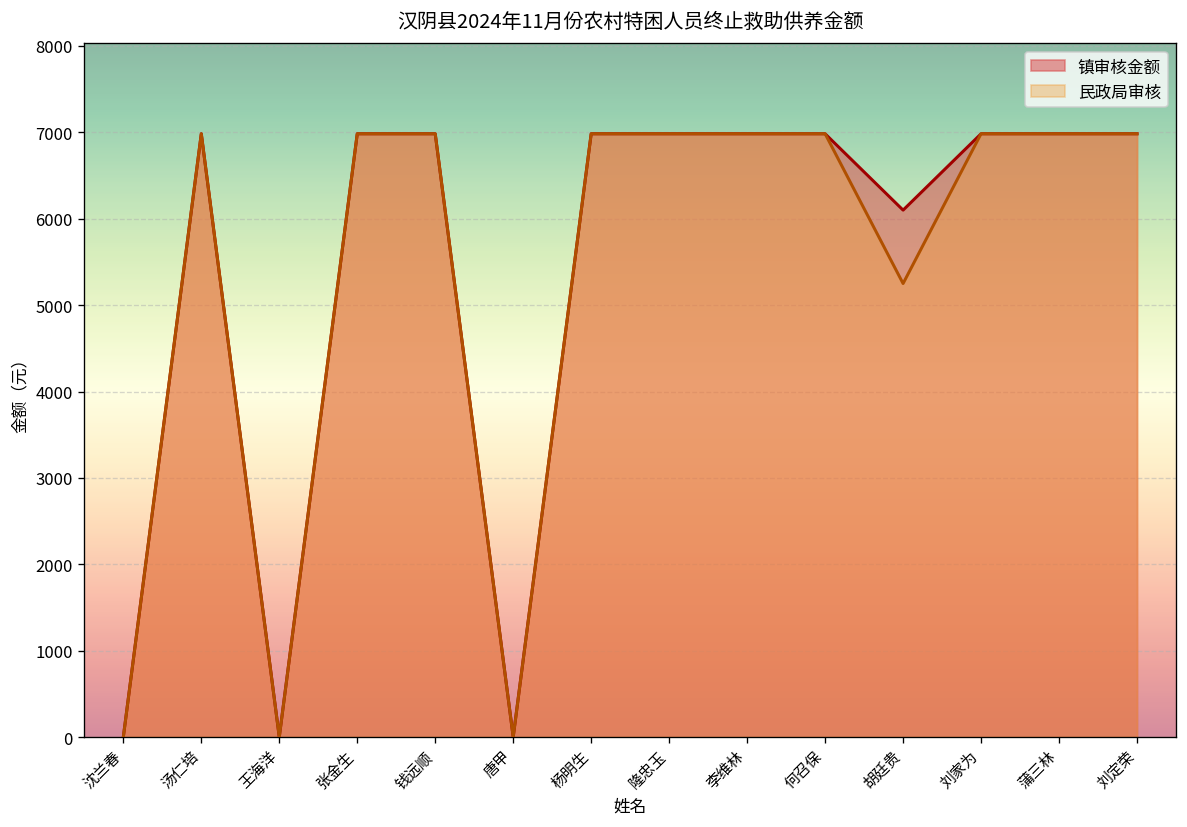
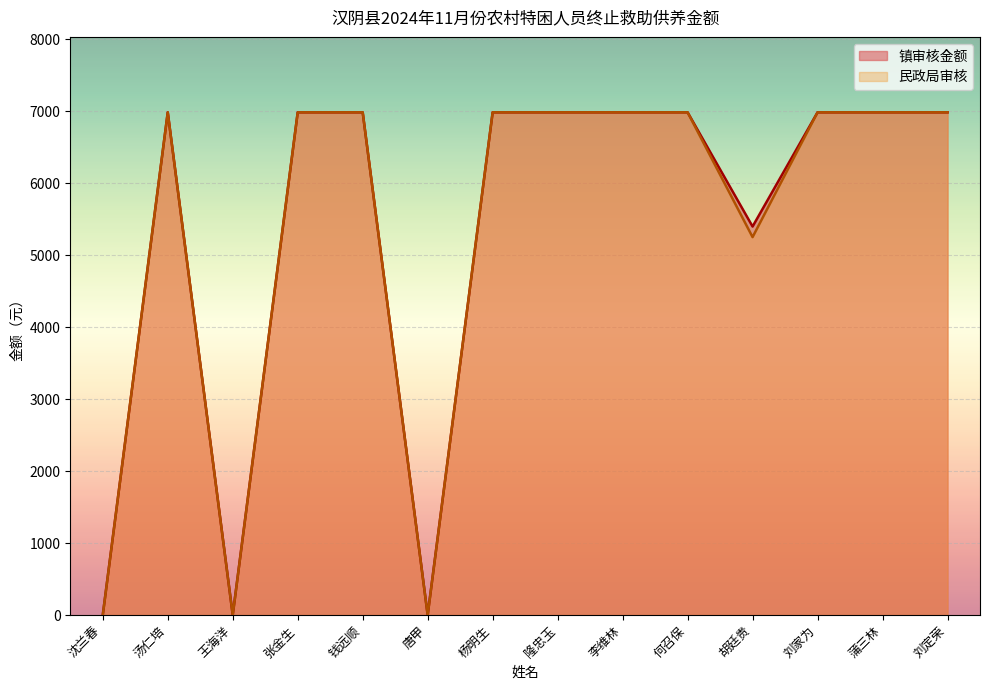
镇审核金额, 胡廷贵: 6100 -> 5400
